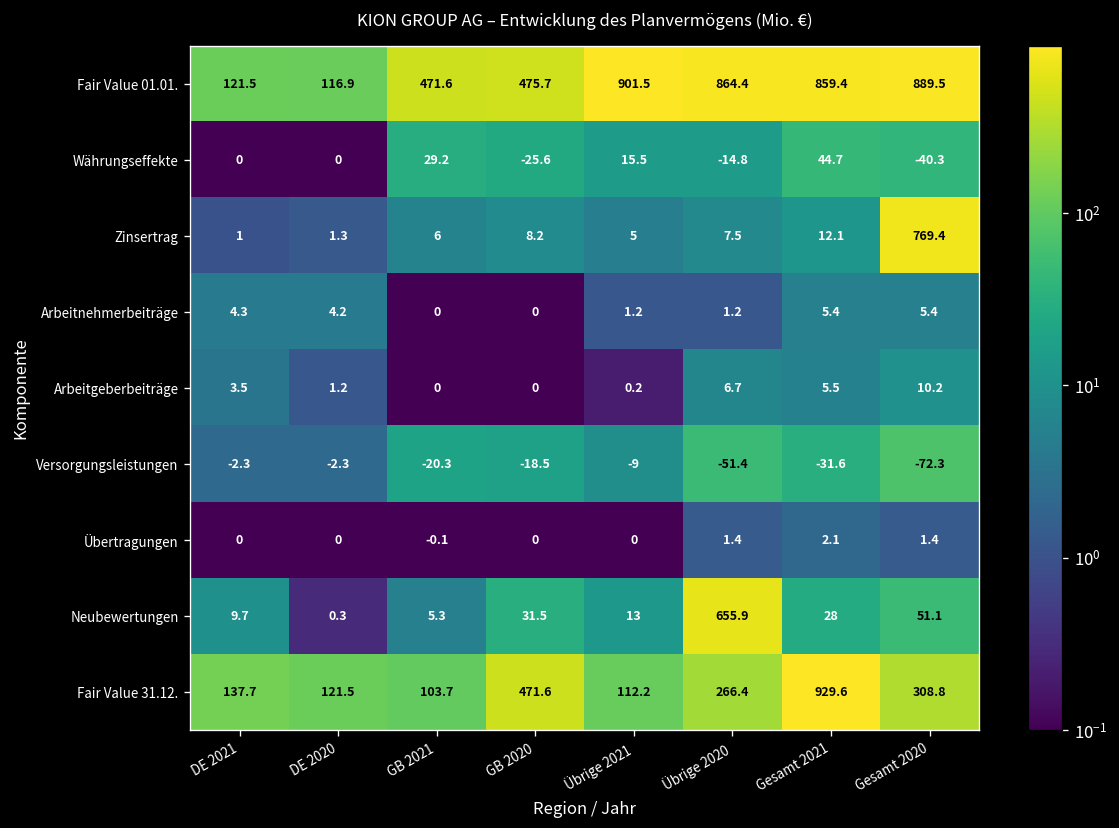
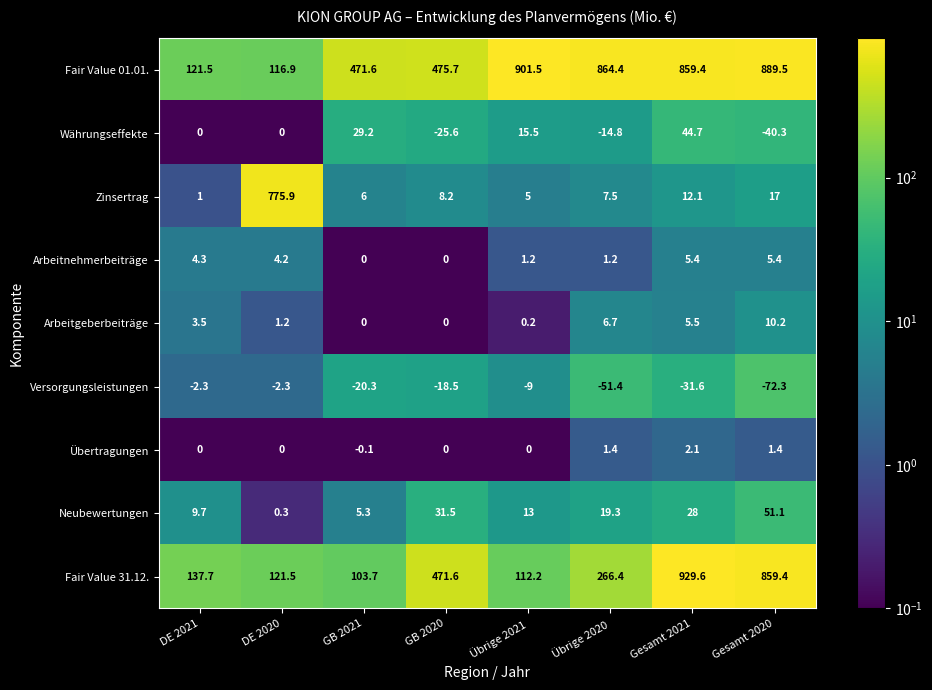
Zinsertrag, DE 2020: 1.3 -> 775.9
Zinsertrag, Gesamt 2020: 769.4 -> 17
Neubewertungen, Übrige 2020: 655.9 -> 19.3
Fair Value 31.12., Gesamt 2020: 308.8 -> 859.4
